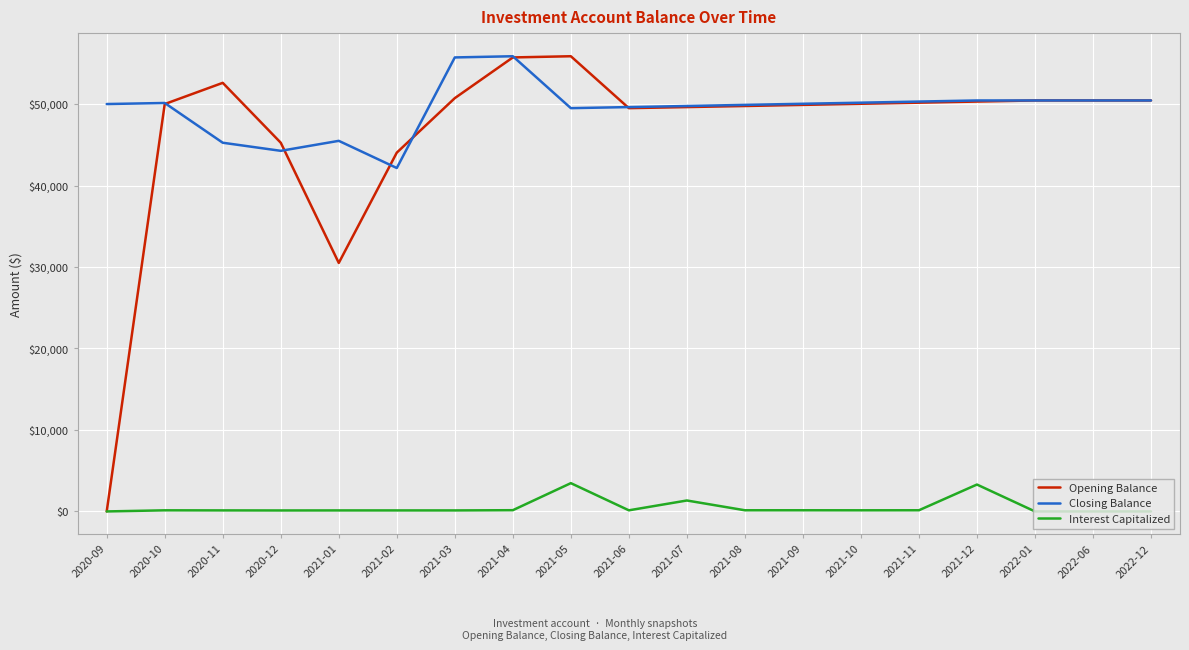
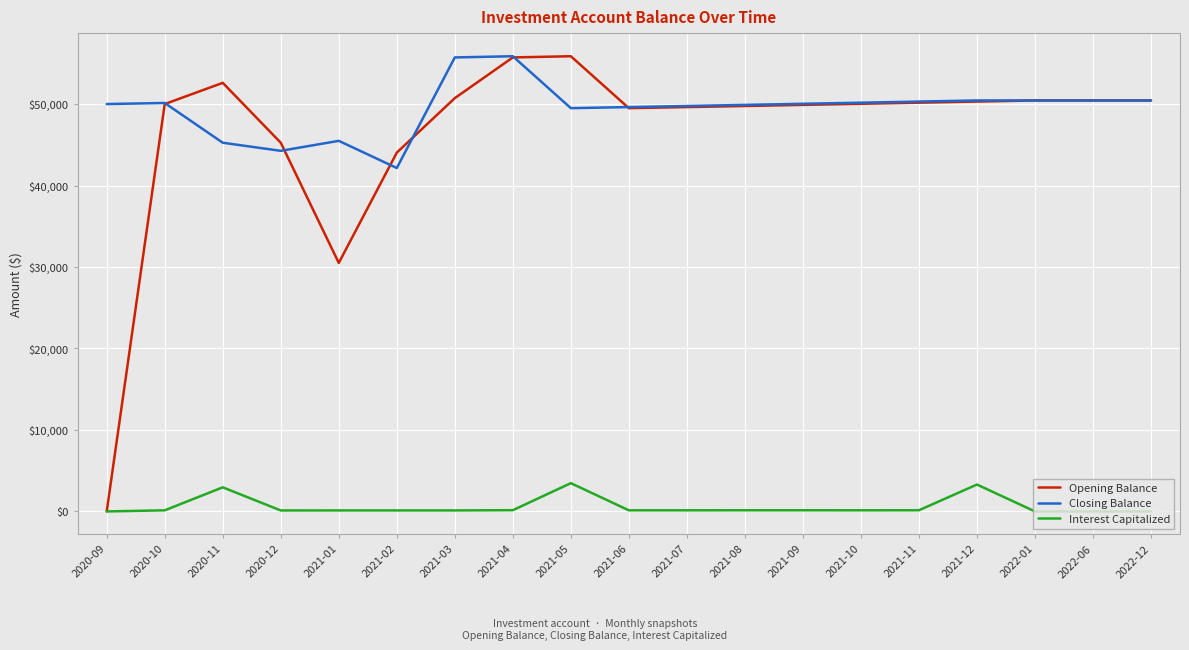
Interest Capitalized, 2020-11: $0 -> $3,000
Interest Capitalized, 2021-07: $1,000 -> $0
